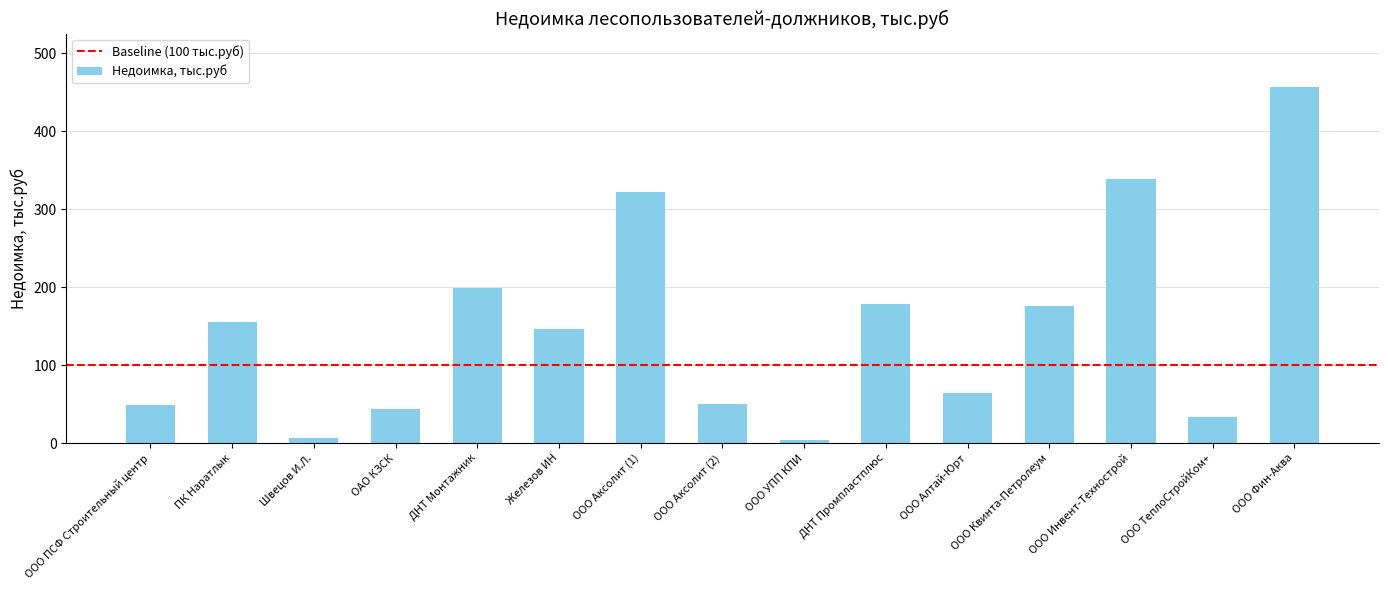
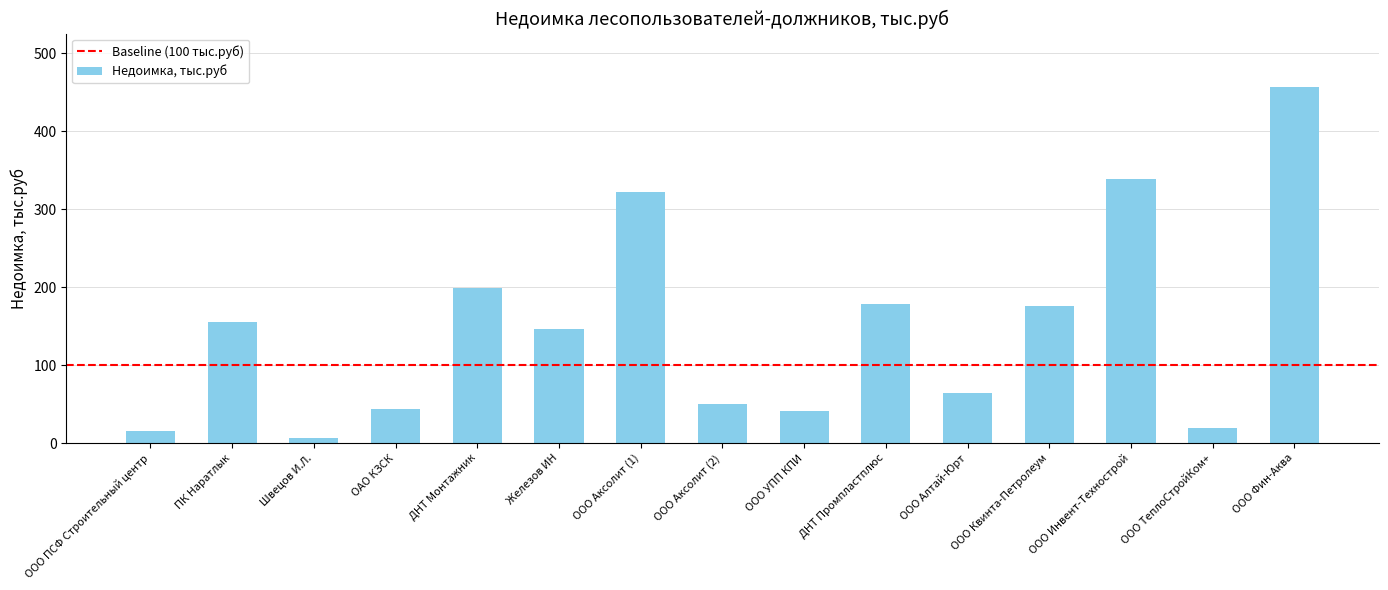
ООО ПСФ Строительный центр: 50 -> 20
ООО УПП КПИ: 0 -> 40
ООО ТеплоСтройКом+: 30 -> 20
